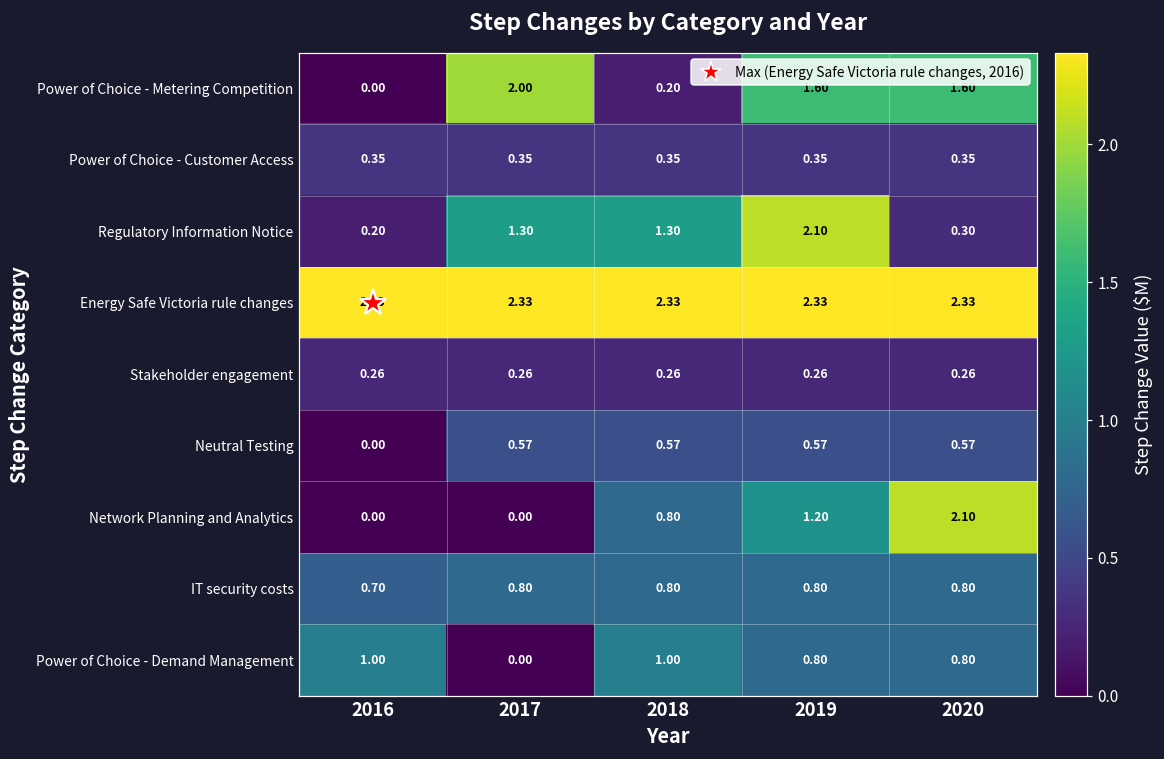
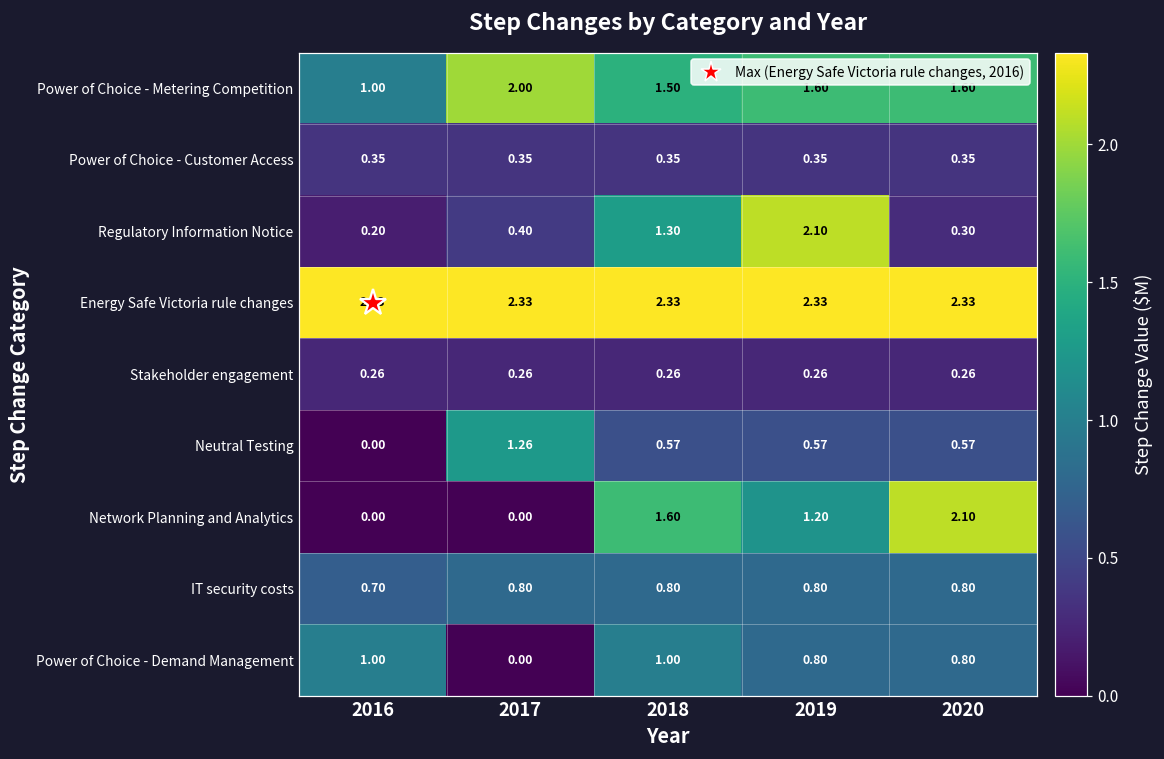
Power of Choice - Metering Competition, 2016: 0.00 -> 1.00
Power of Choice - Metering Competition, 2018: 0.20 -> 1.50
Regulatory Information Notice, 2017: 1.30 -> 0.40
Neutral Testing, 2017: 0.57 -> 1.26
Network Planning and Analytics, 2018: 0.80 -> 1.60
